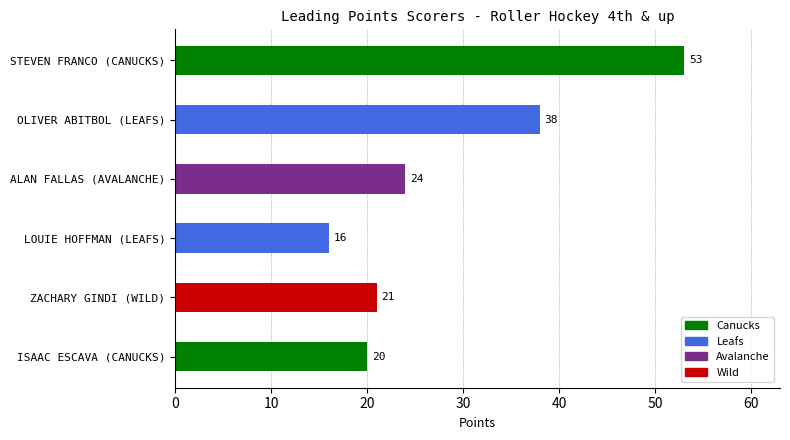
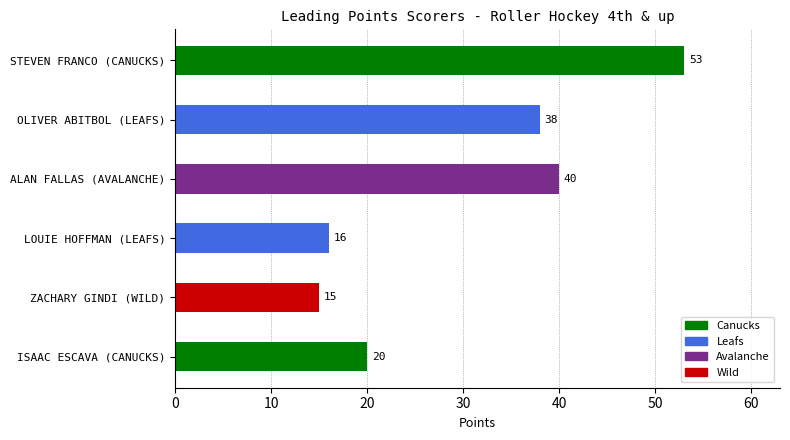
ALAN FALLAS (AVALANCHE): 24 -> 40
ZACHARY GINDI (WILD): 21 -> 15
